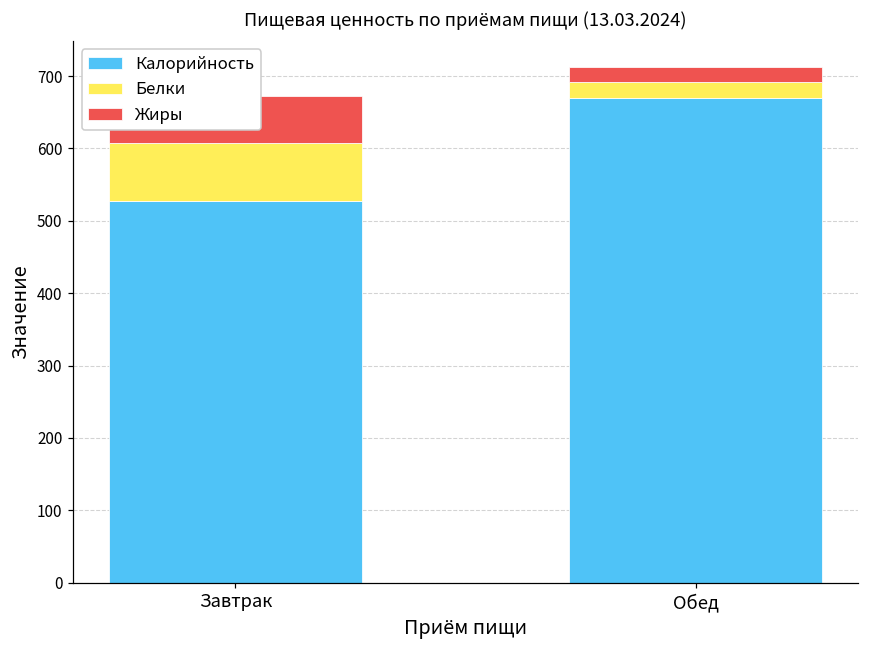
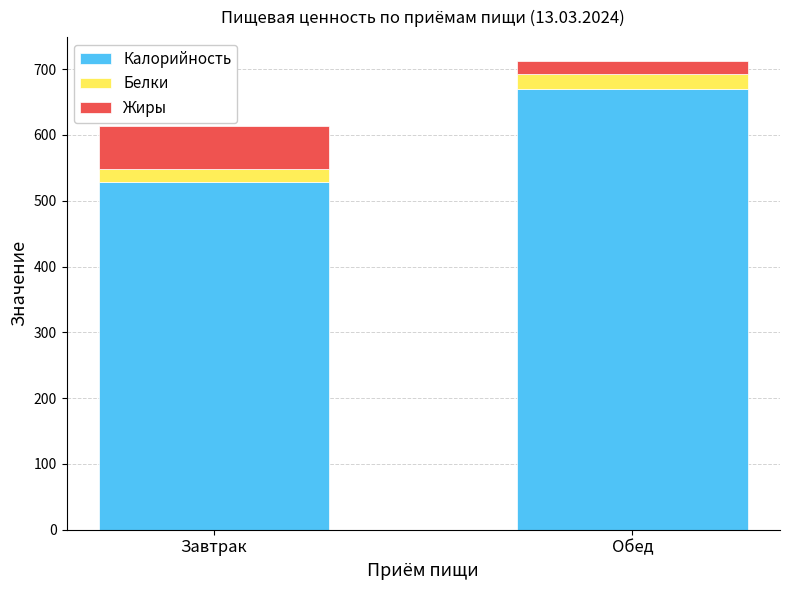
Белки, Завтрак: 80 -> 20
